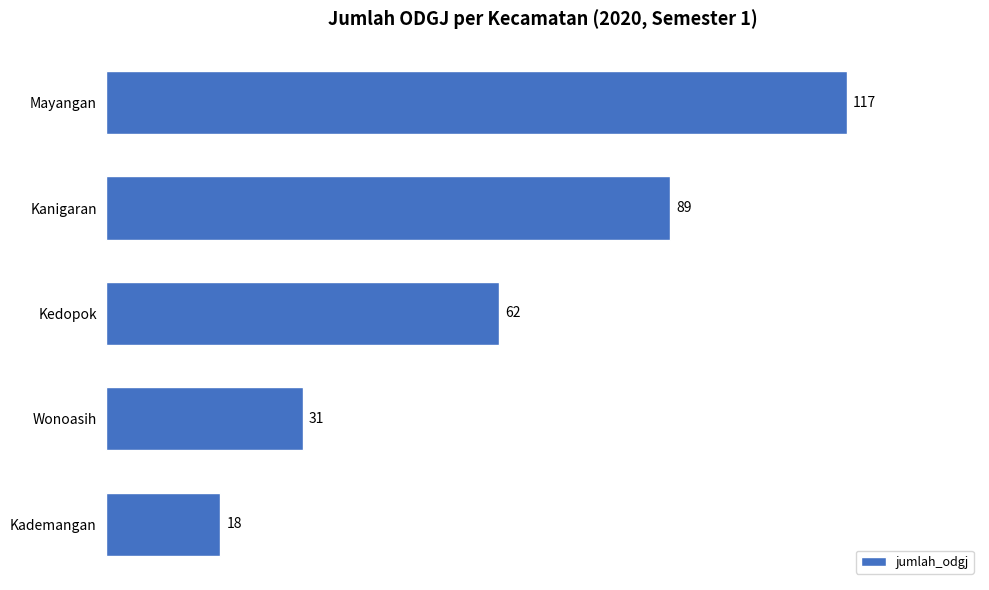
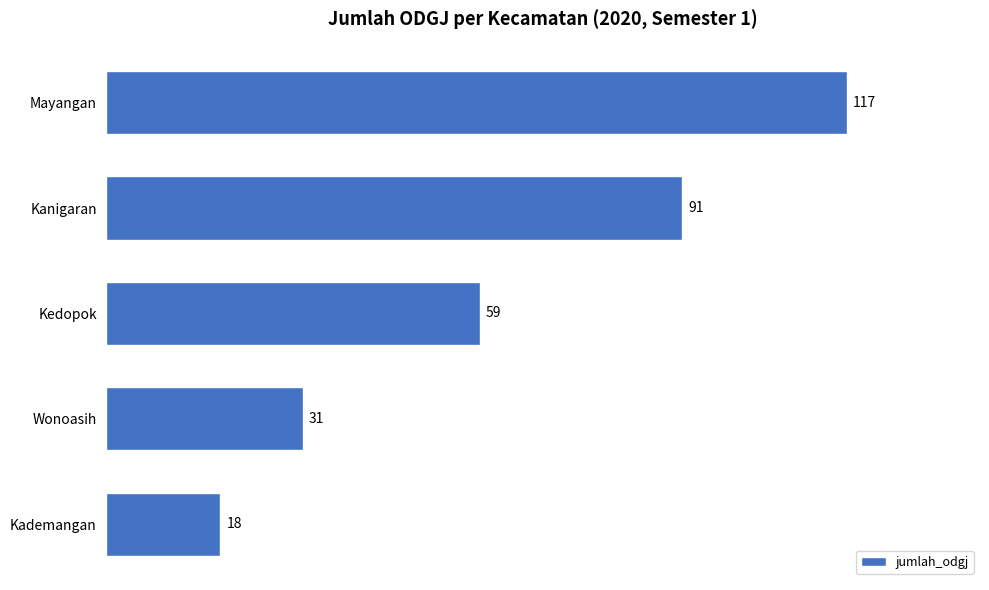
Kanigaran: 89 -> 91
Kedopok: 62 -> 59
